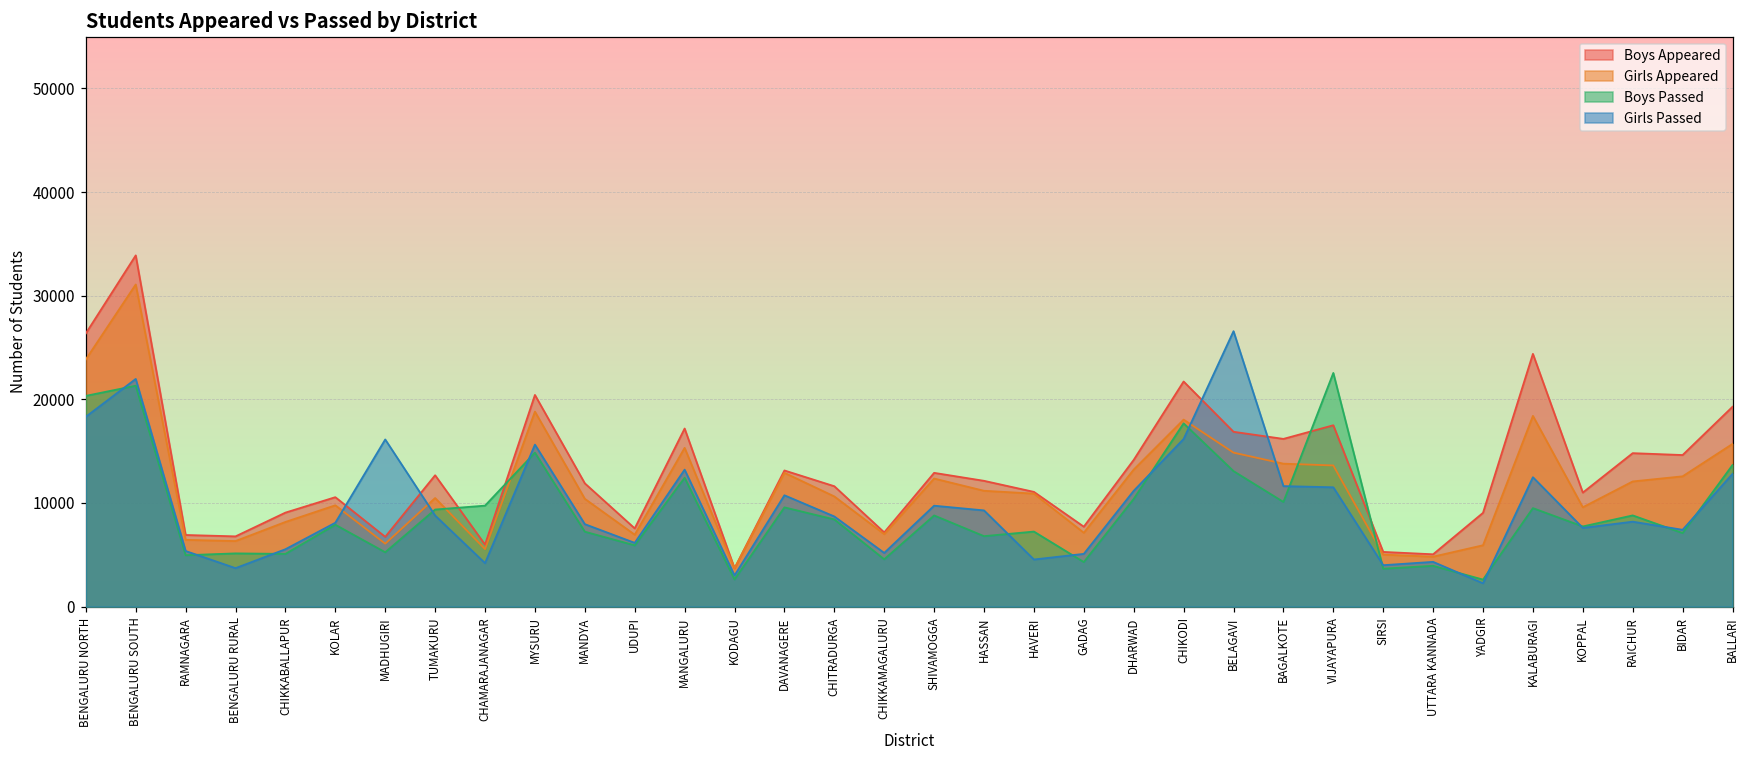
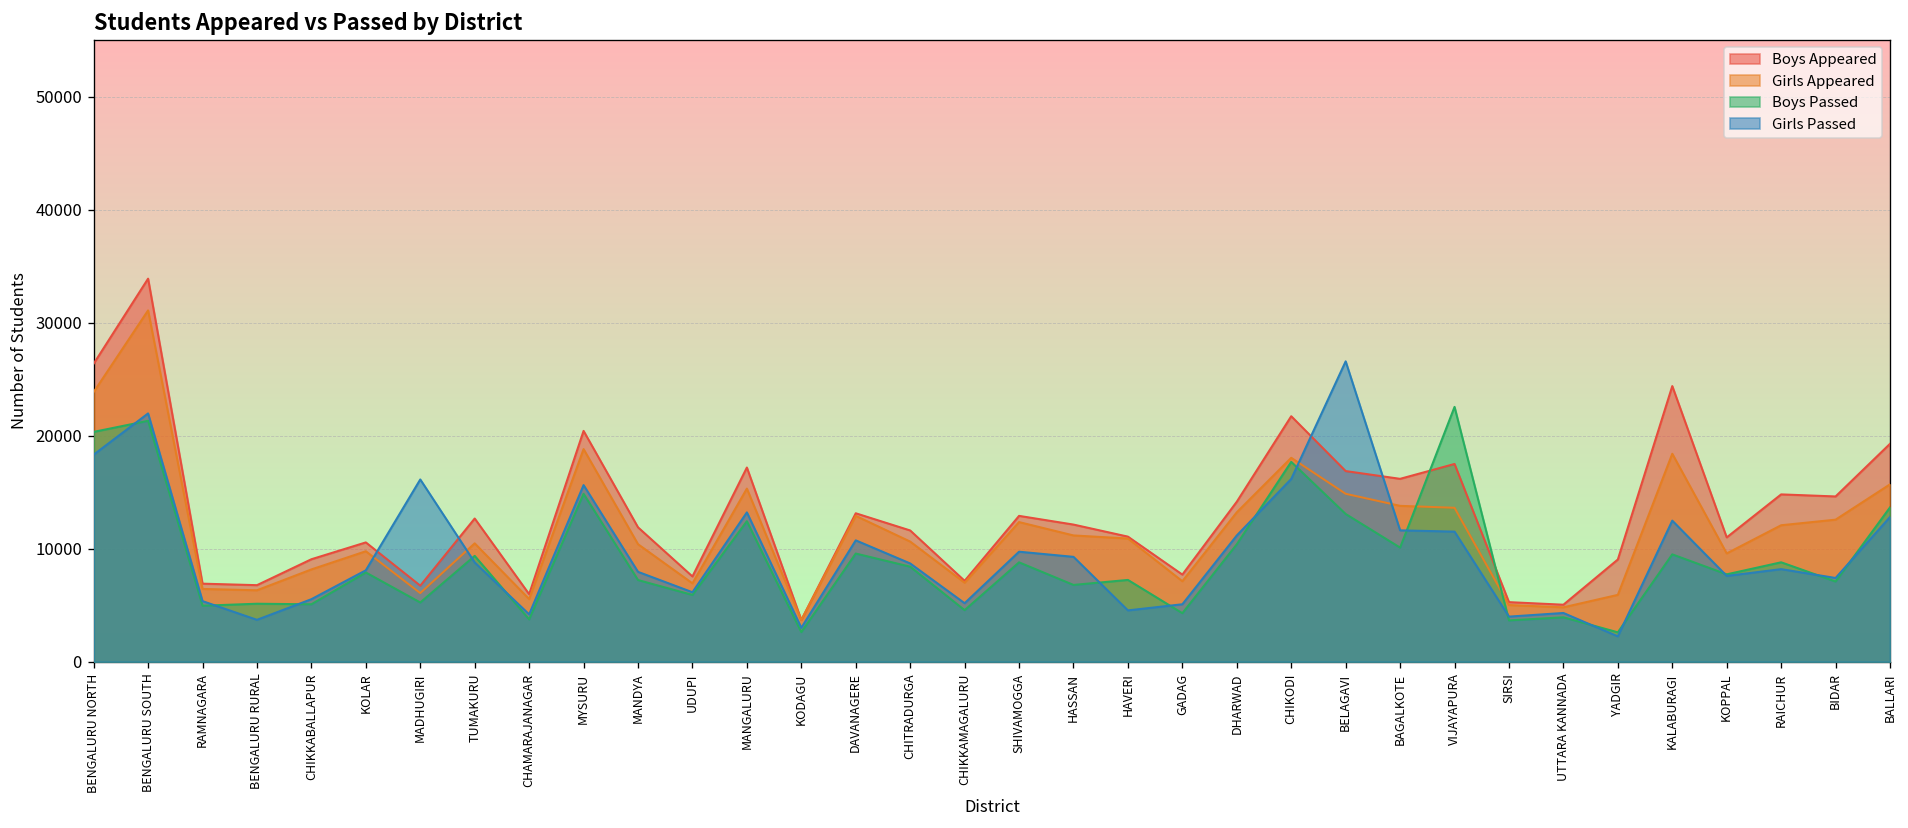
Boys Passed, CHAMARAJANAGAR: 10000 -> 4000
